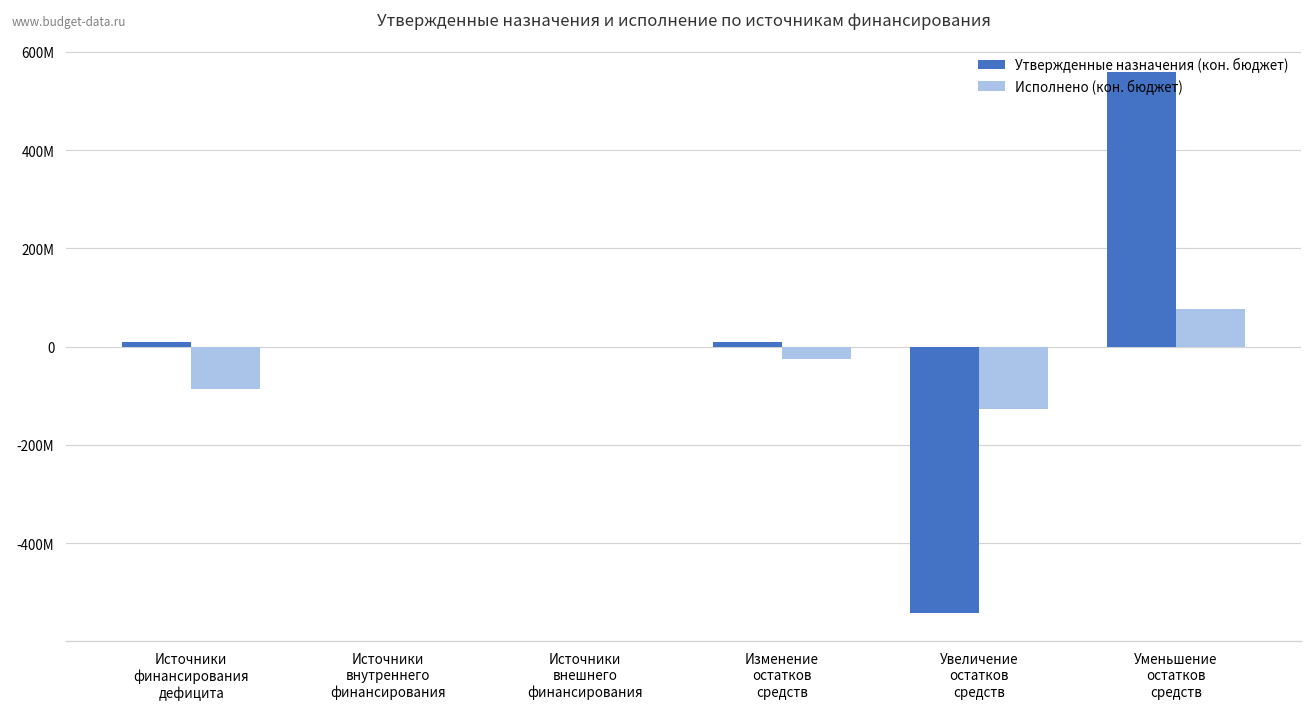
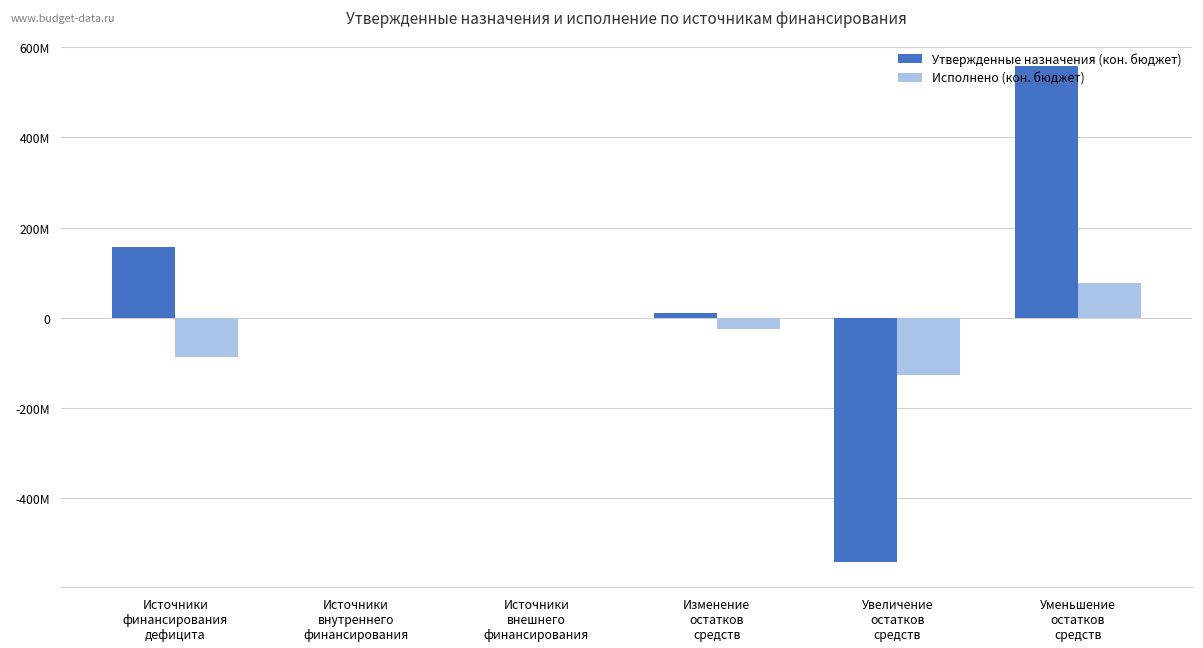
Утвержденные назначения (кон. бюджет), Источники финансирования дефицита: 10000000 -> 160000000
